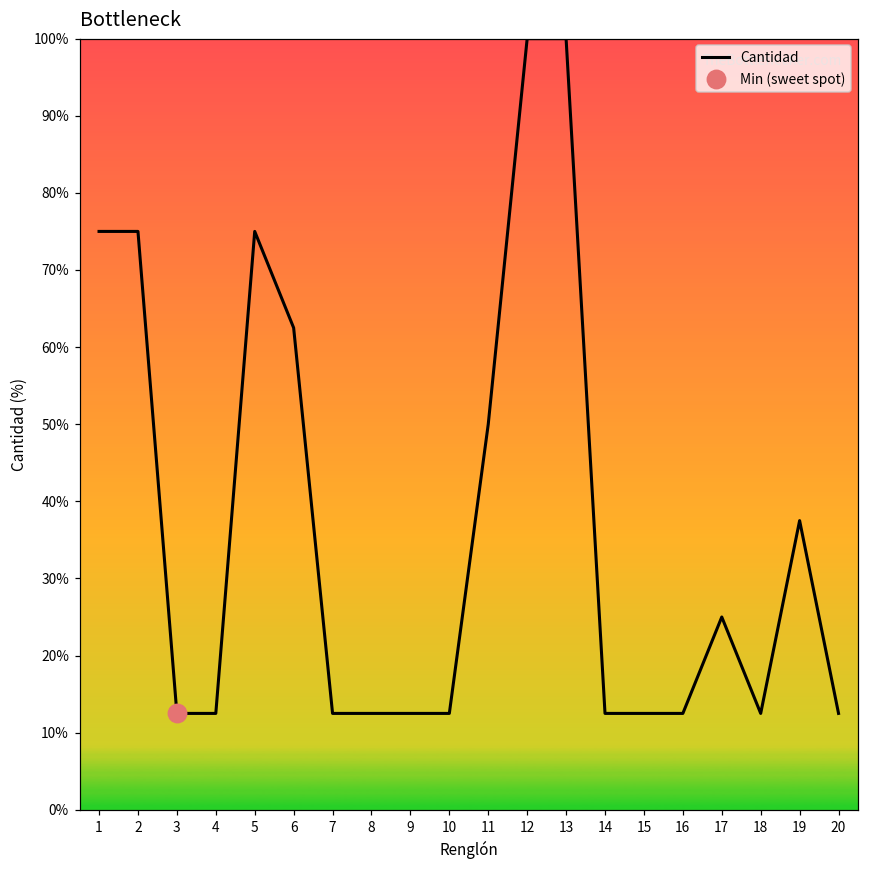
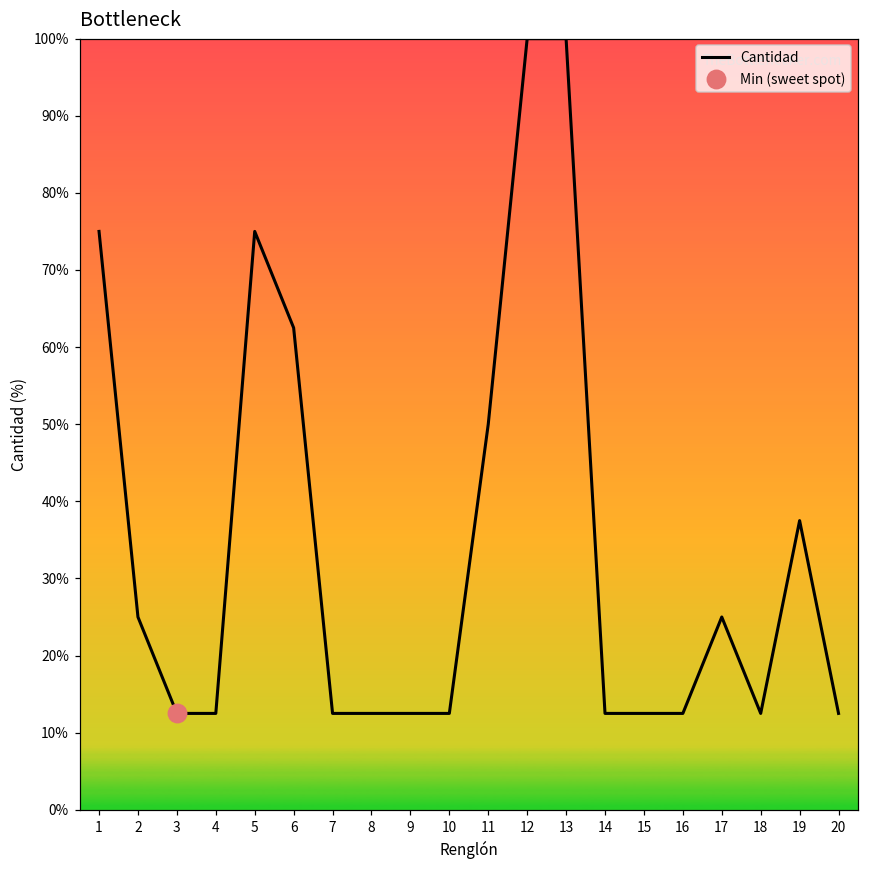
Cantidad, 2: 75% -> 25%
